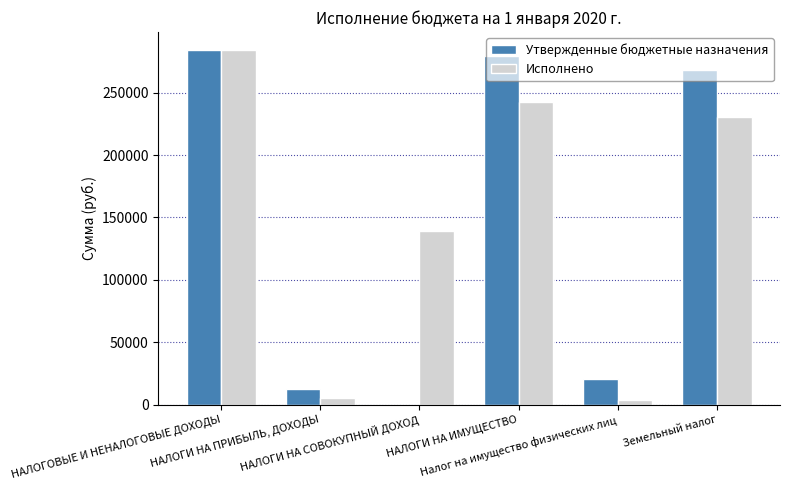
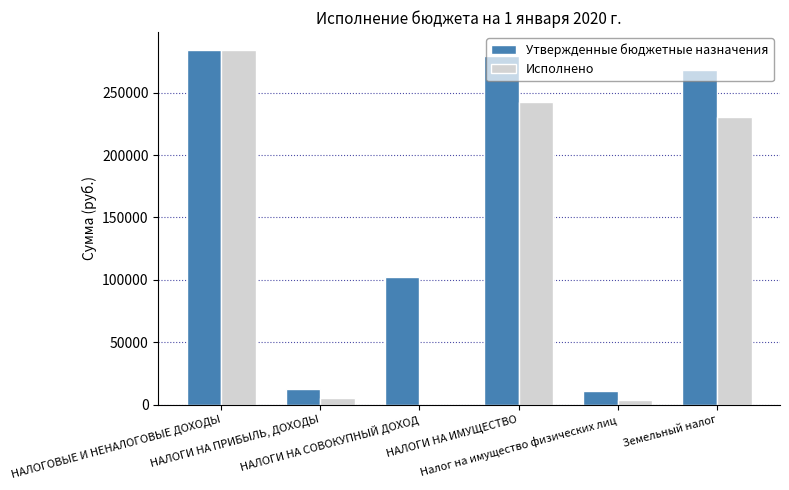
Утвержденные бюджетные назначения, НАЛОГИ НА СОВОКУПНЫЙ ДОХОД: 0 -> 103000
Исполнено, НАЛОГИ НА СОВОКУПНЫЙ ДОХОД: 139000 -> 0
Утвержденные бюджетные назначения, Налог на имущество физических лиц: 21000 -> 11000
